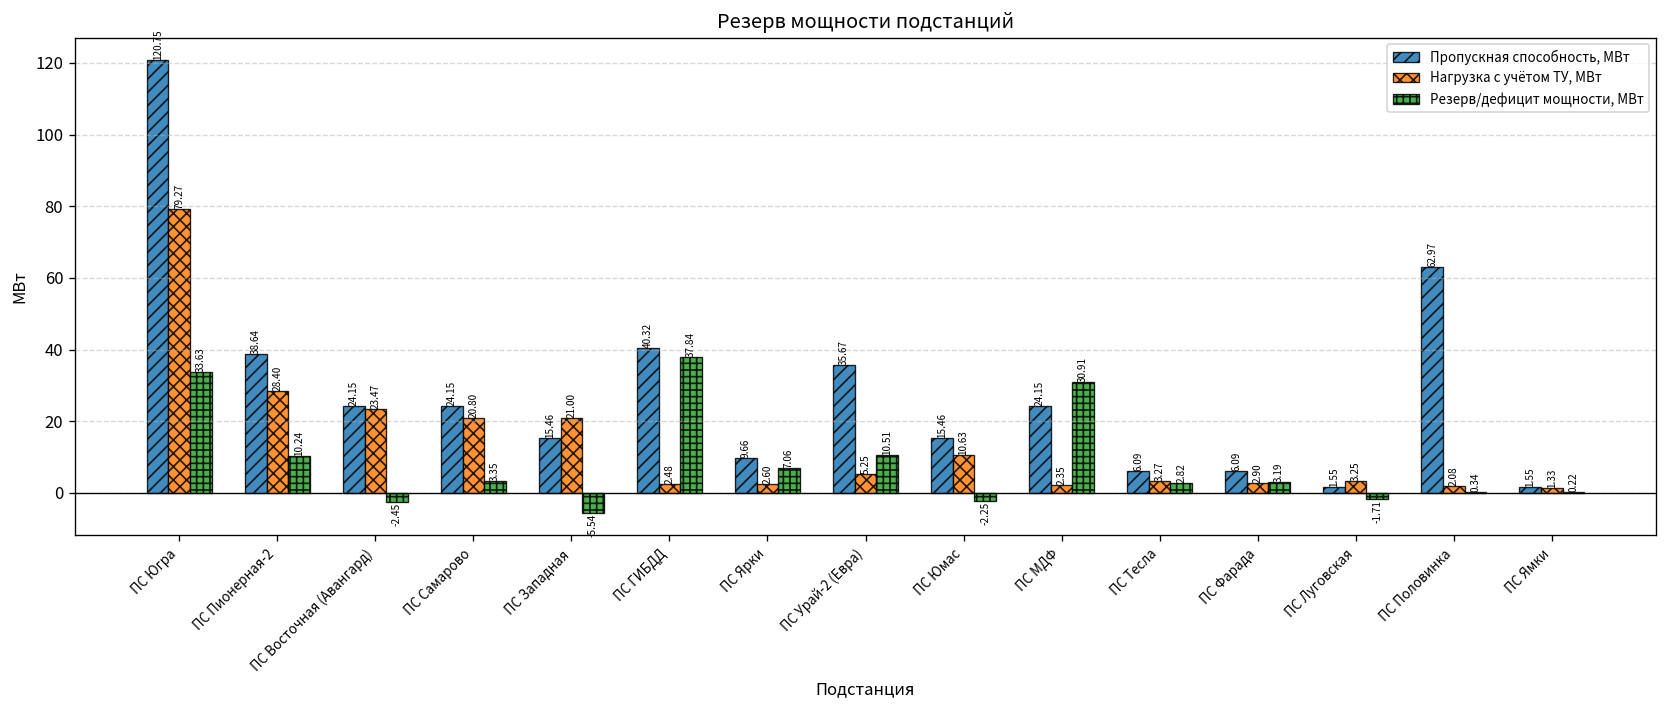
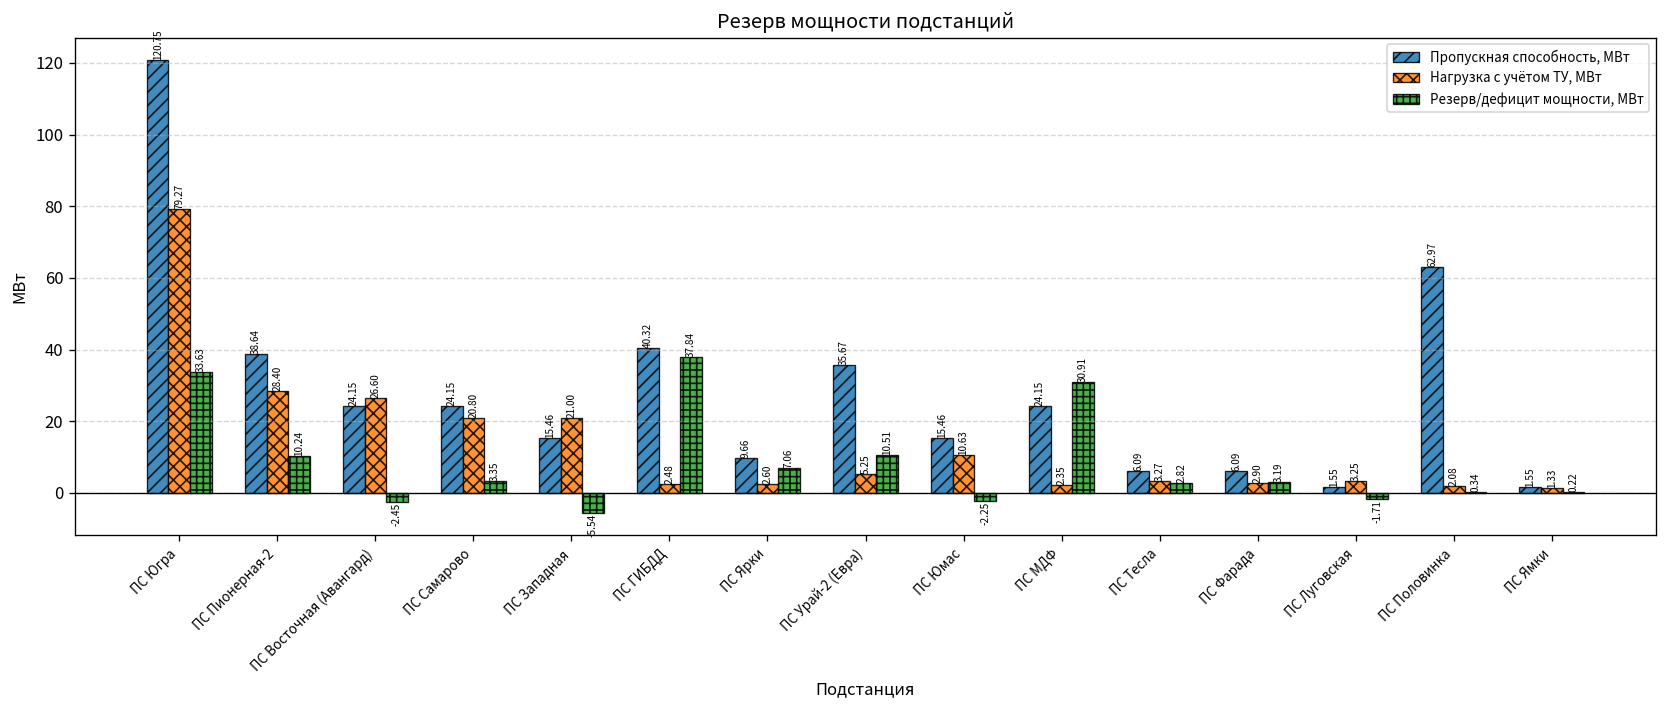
Нагрузка с учётом ТУ, МВт, ПС Восточная (Авангард): 23.47 -> 26.60
